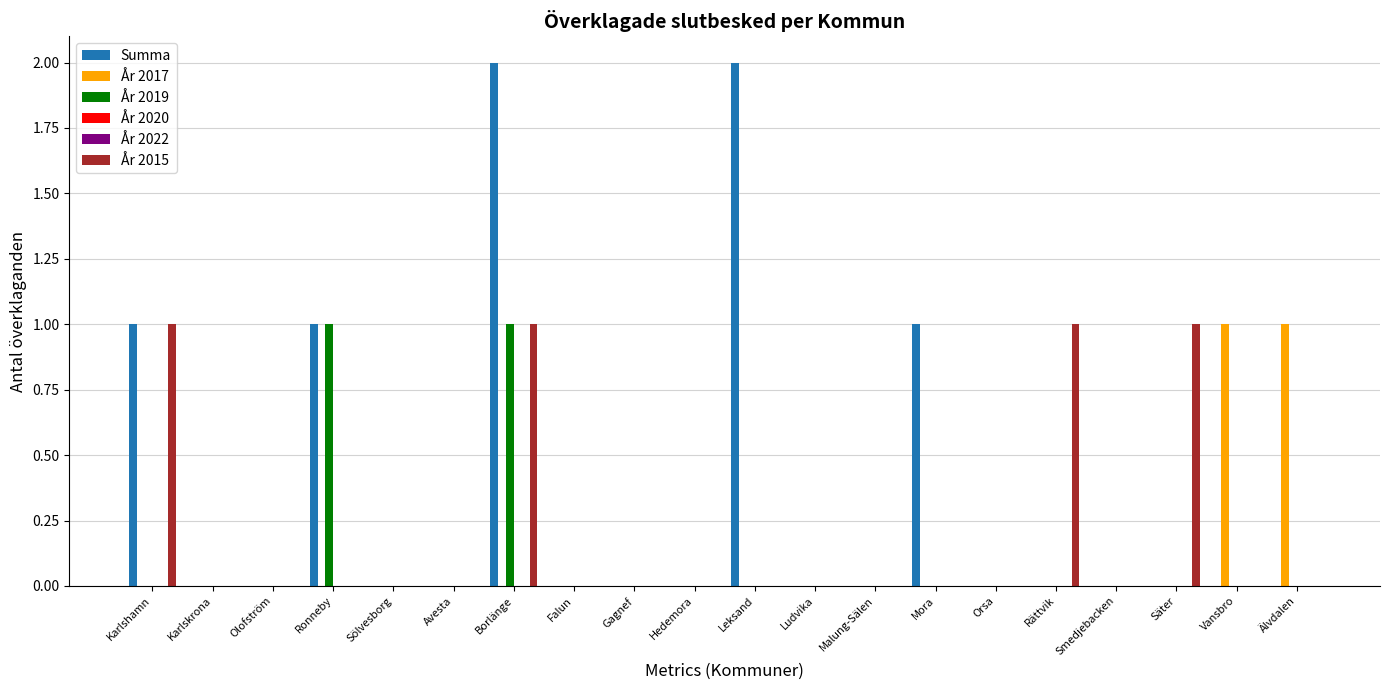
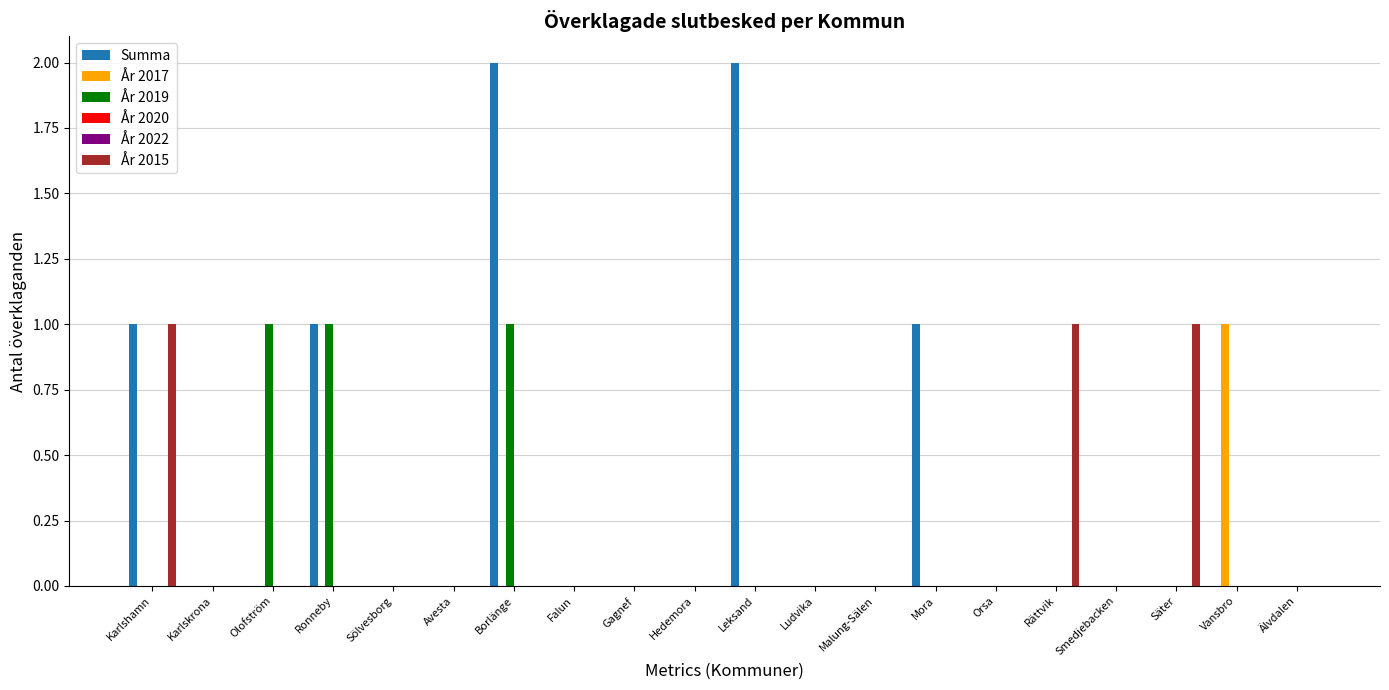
År 2019, Olofström: 0 -> 1
År 2015, Borlänge: 1 -> 0
År 2017, Älvdalen: 1 -> 0
